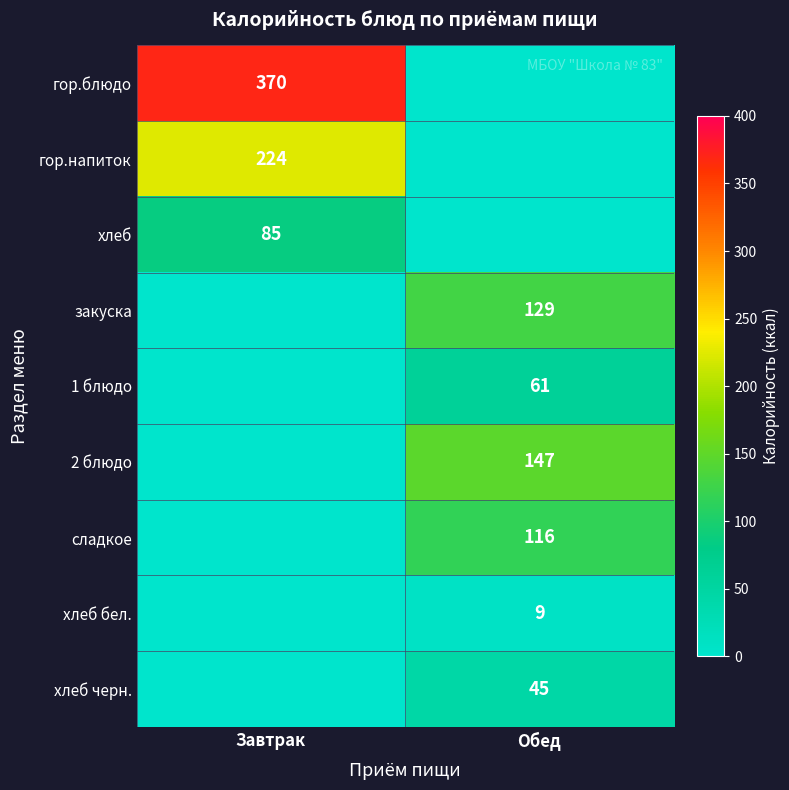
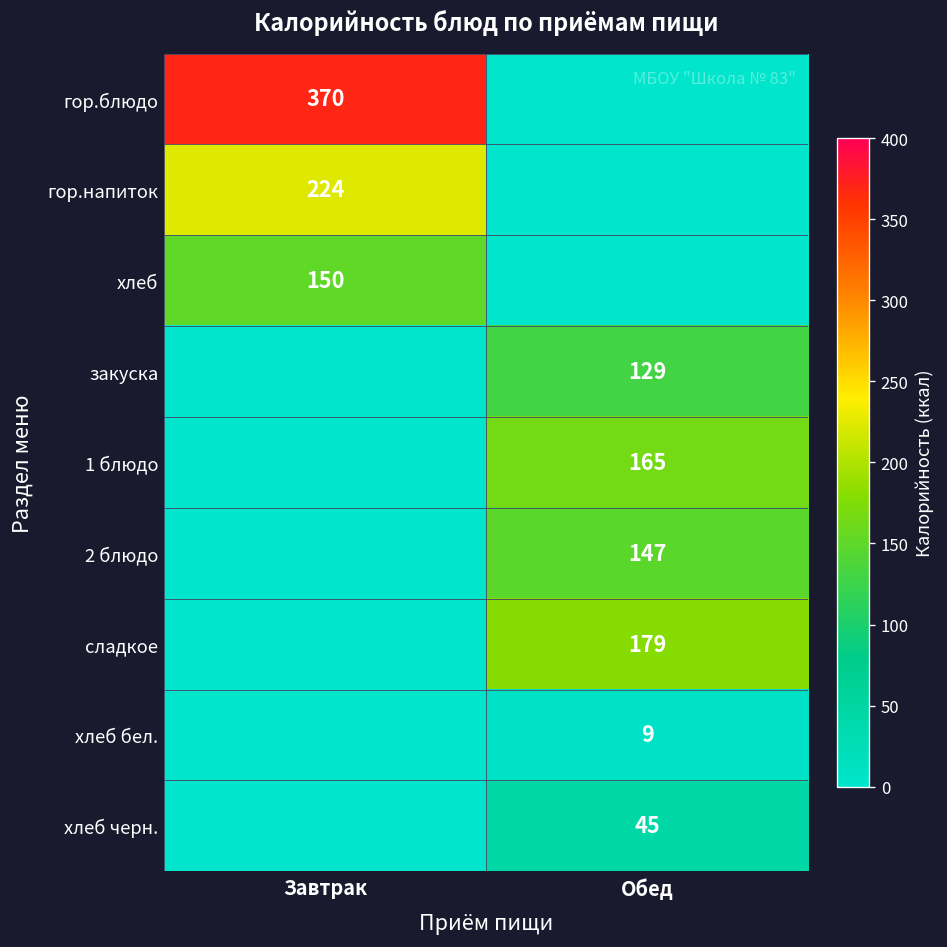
хлеб, Завтрак: 85 -> 150
1 блюдо, Обед: 61 -> 165
сладкое, Обед: 116 -> 179
